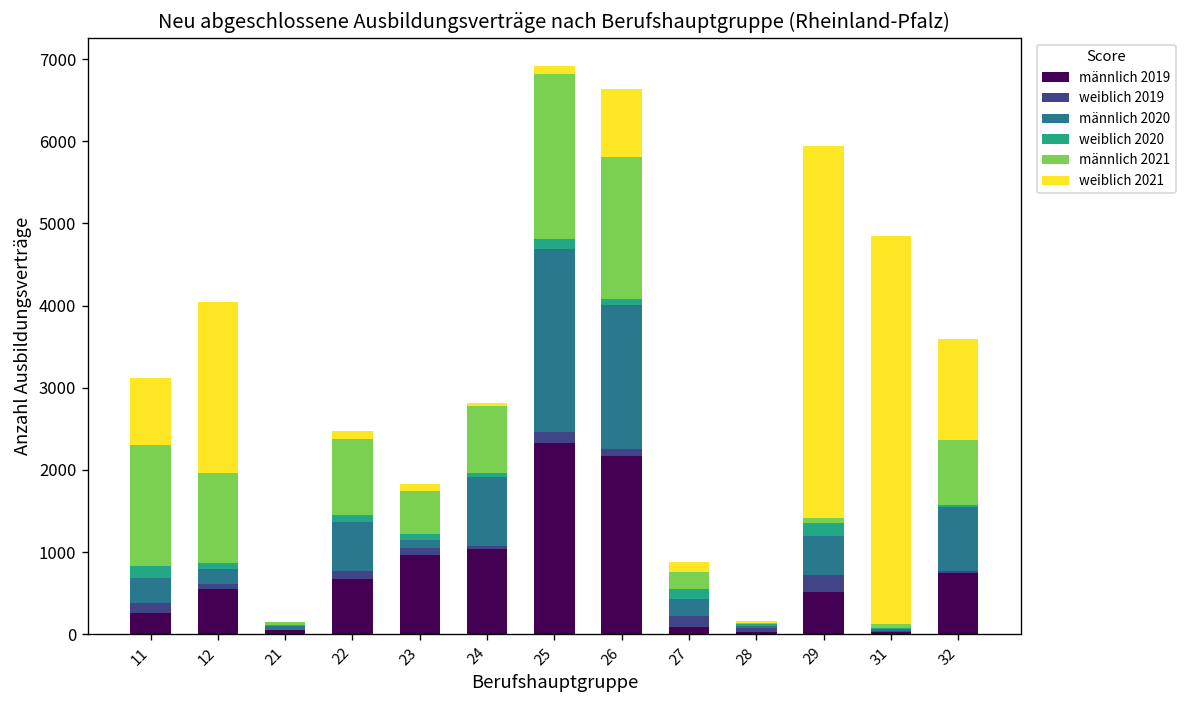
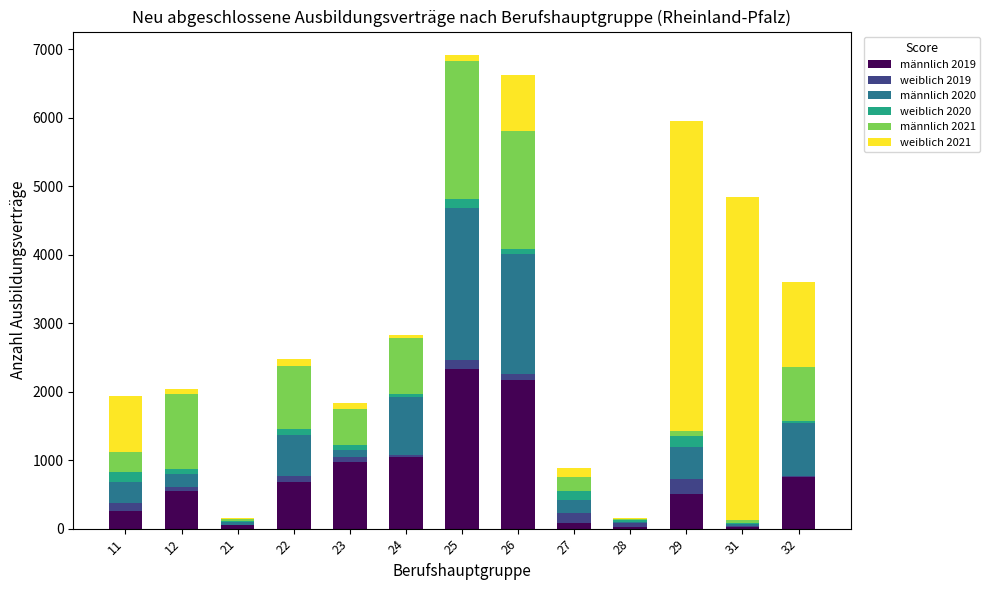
männlich 2021, 11: 1500 -> 300
weiblich 2021, 12: 2100 -> 100
